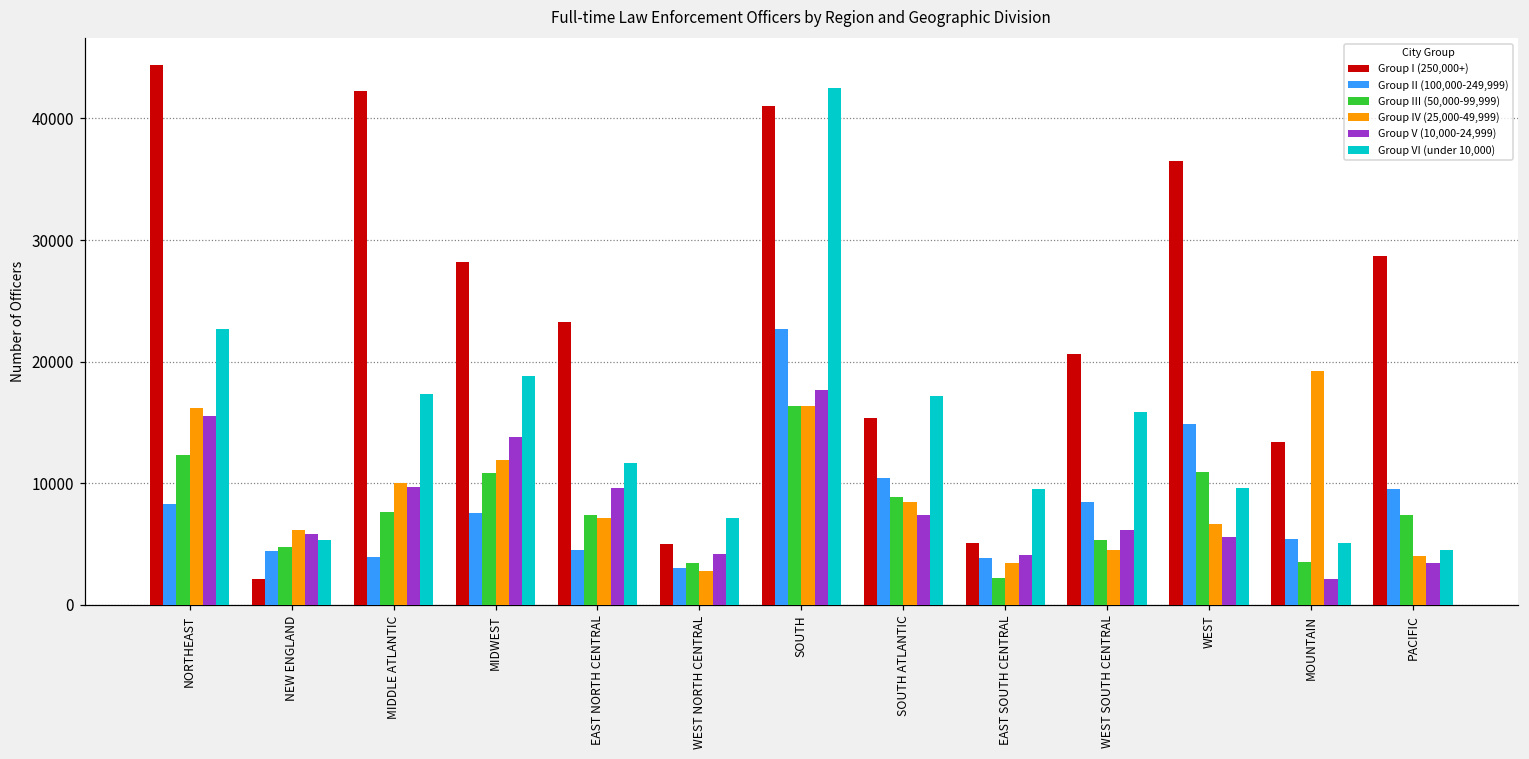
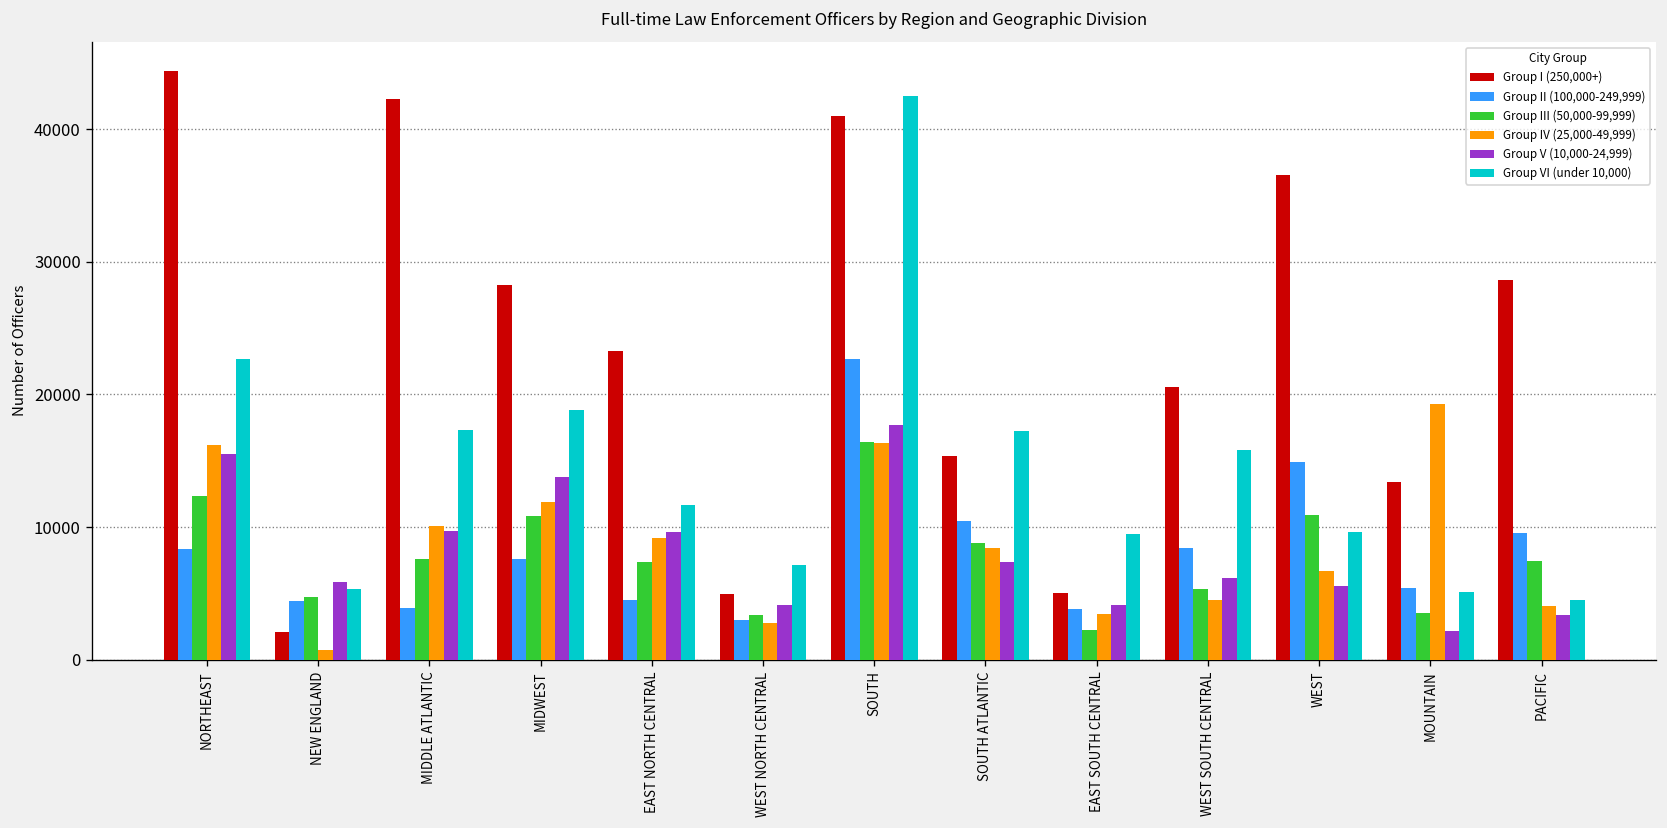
Group IV (25,000-49,999), NEW ENGLAND: 6100 -> 700
Group IV (25,000-49,999), EAST NORTH CENTRAL: 7100 -> 9200
